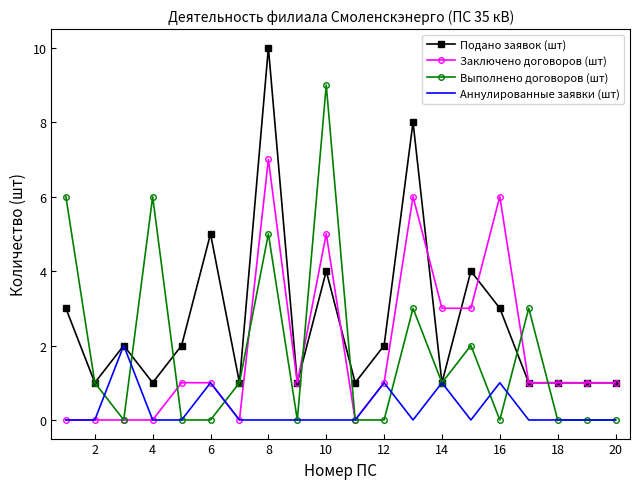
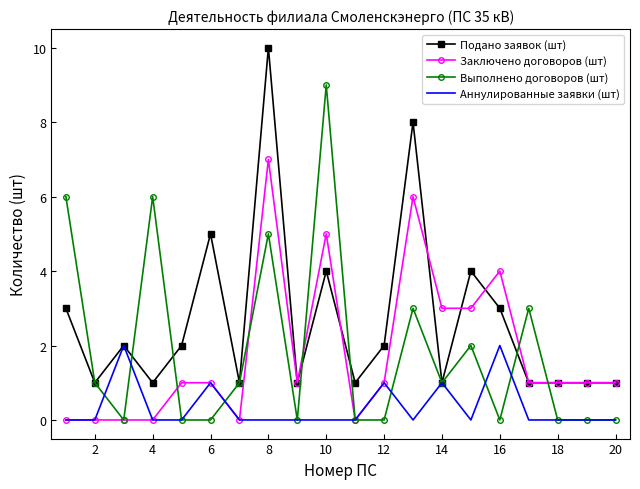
Заключено договоров (шт), 16: 6 -> 4
Аннулированные заявки (шт), 16: 1 -> 2
